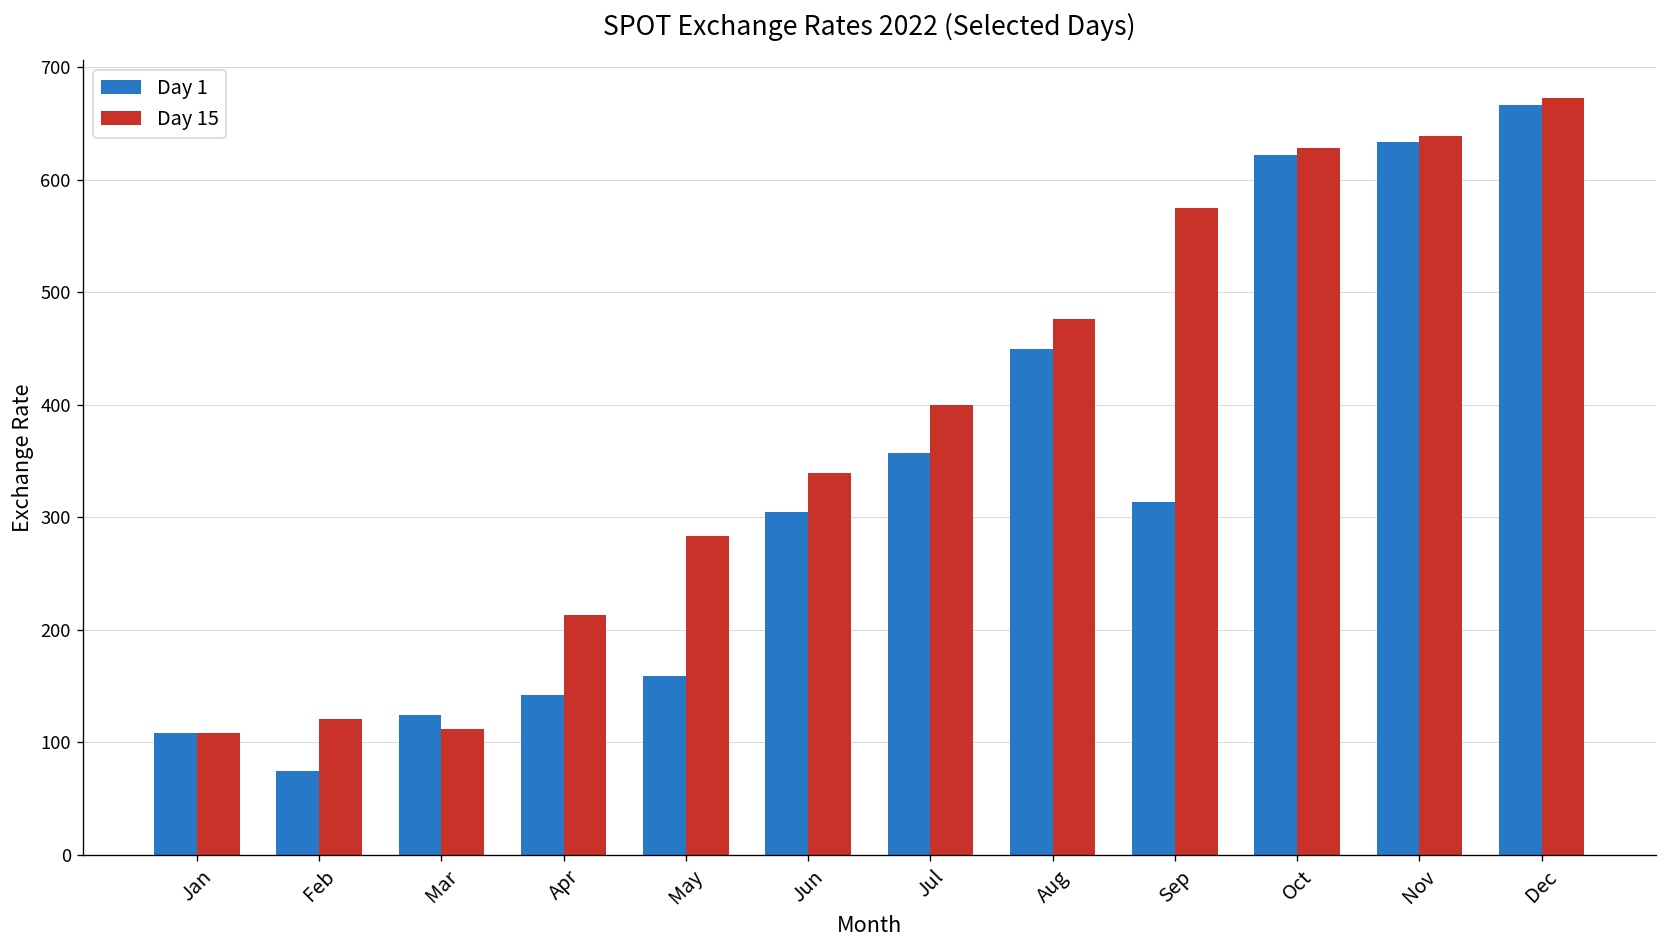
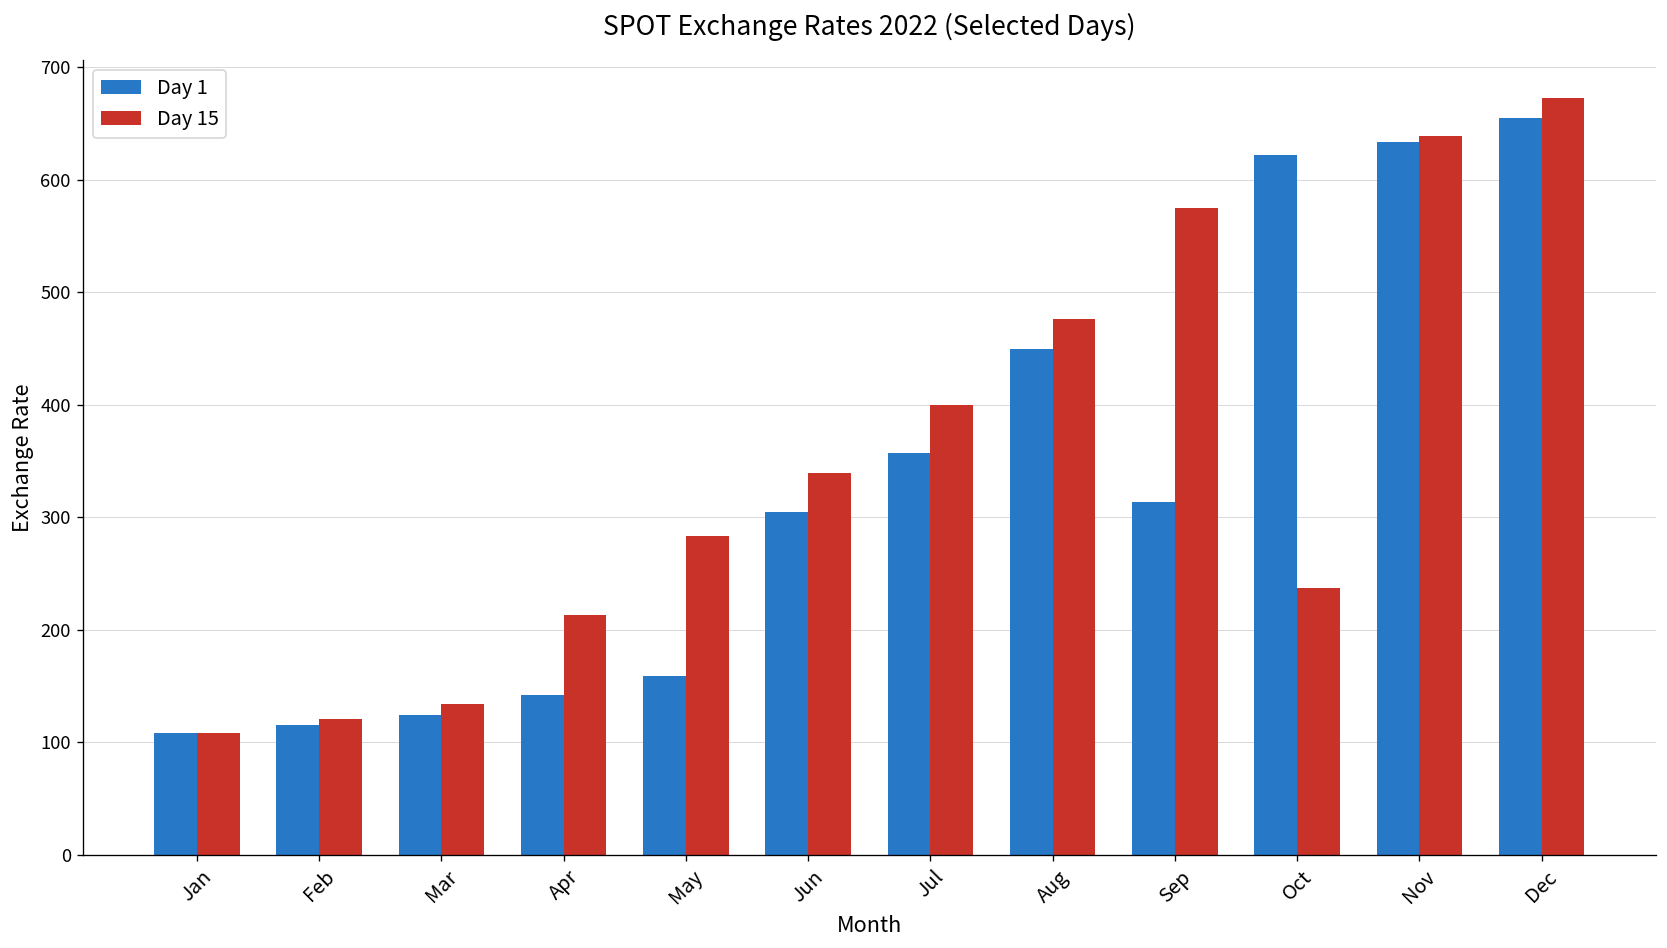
Day 1, Feb: 70 -> 120
Day 15, Mar: 110 -> 130
Day 15, Oct: 630 -> 240
Day 1, Dec: 670 -> 650
